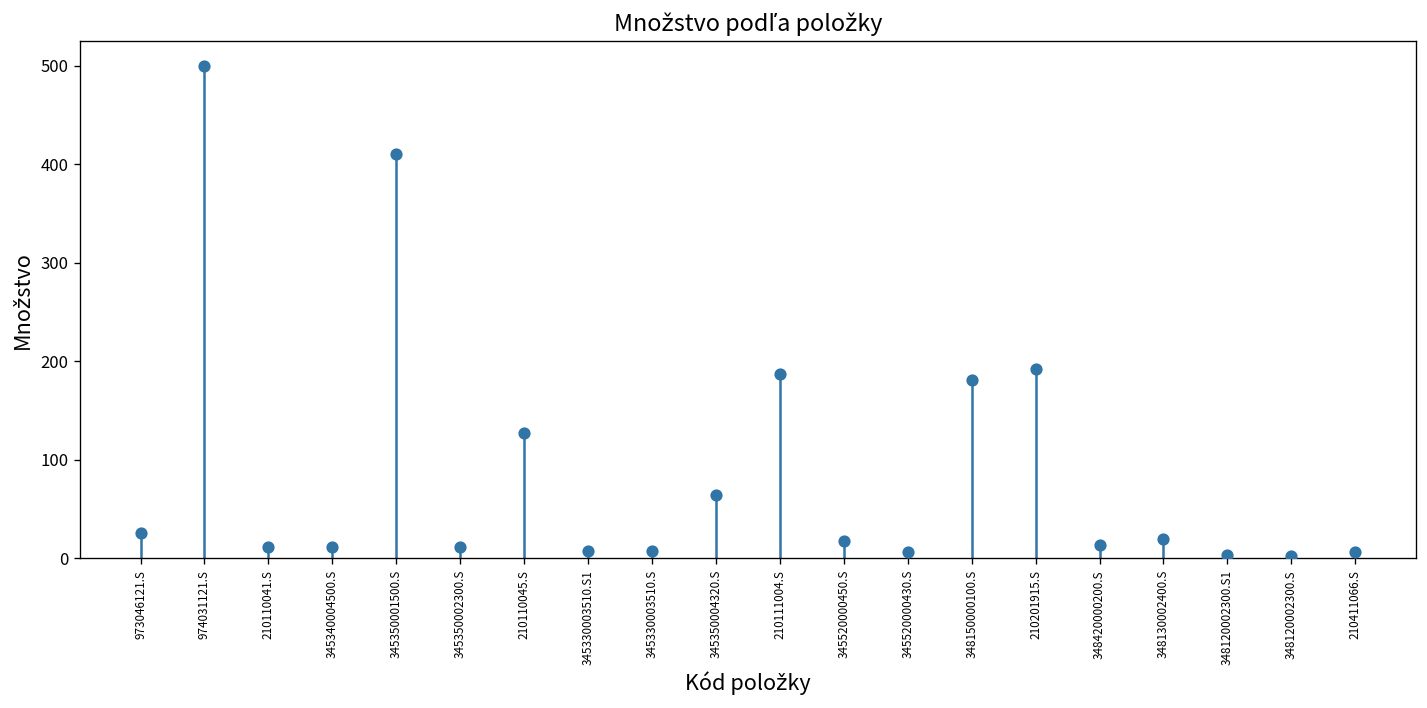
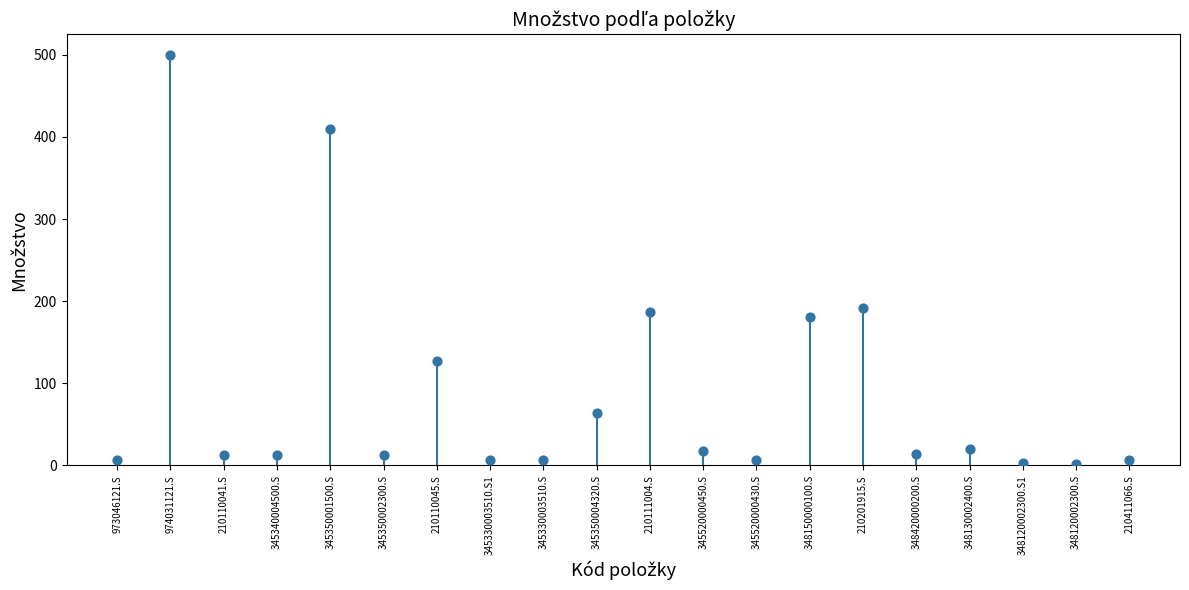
973046121.S: 30 -> 10
